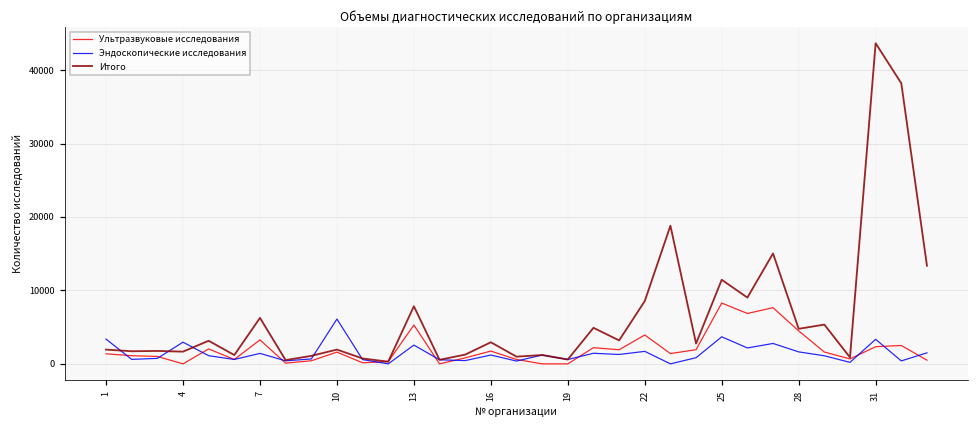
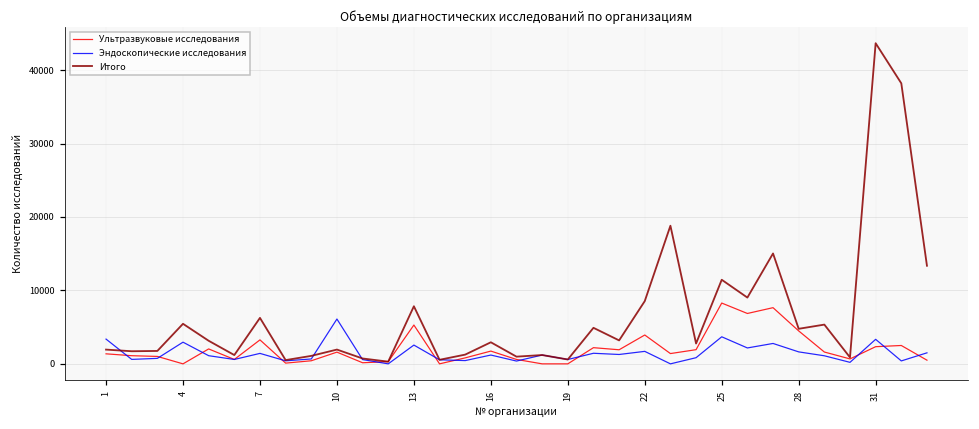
Итого, 4: 2000 -> 5000
